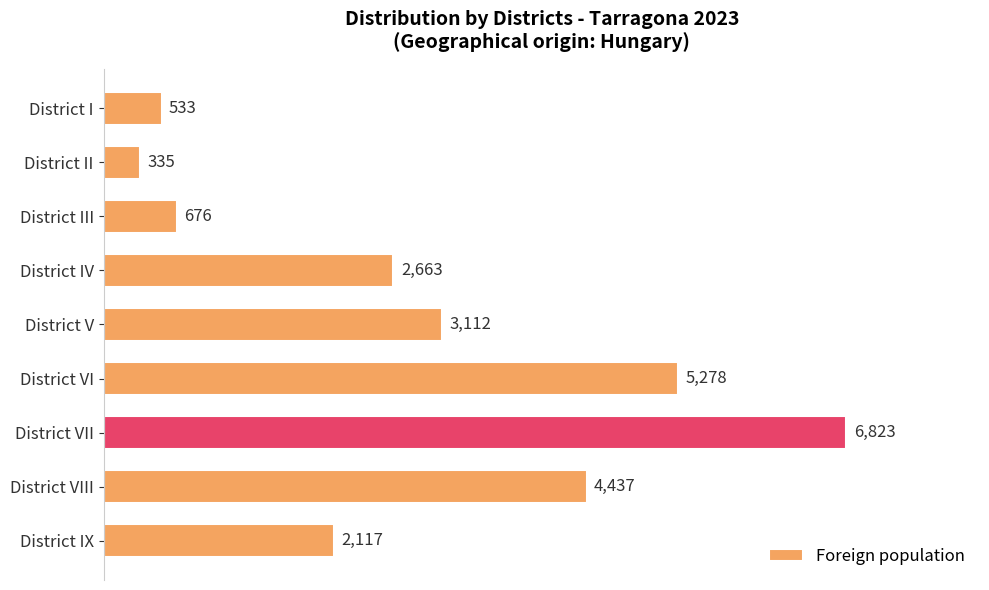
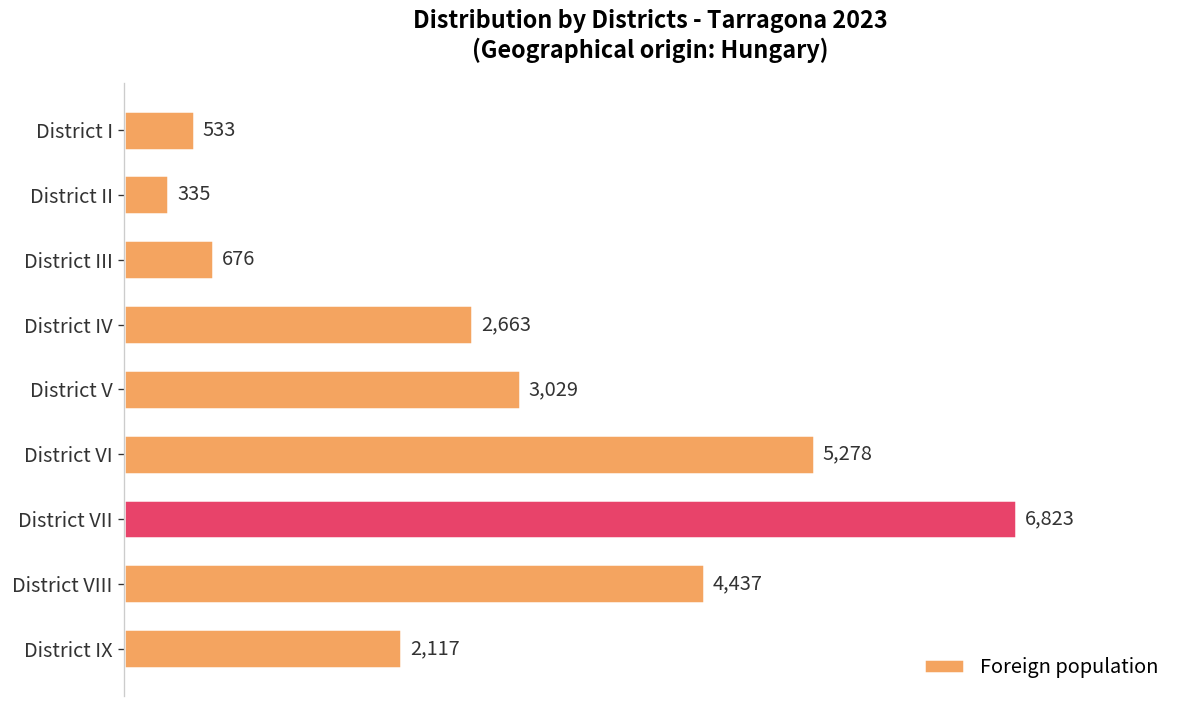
District V: 3,112 -> 3,029
